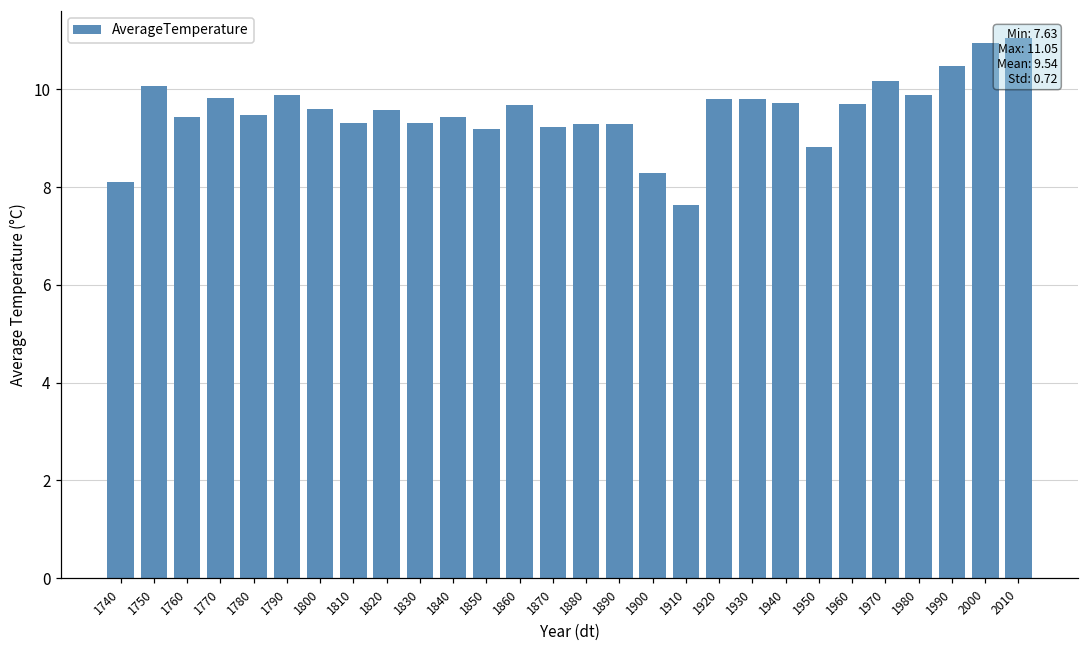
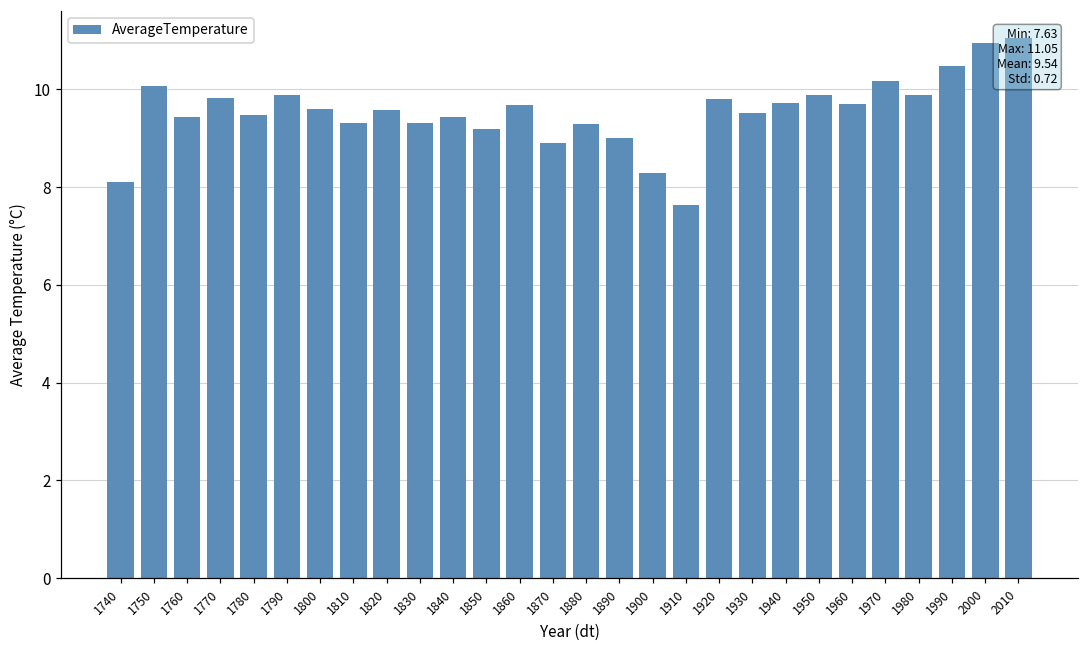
1870: 9.2 -> 8.9
1890: 9.3 -> 9.0
1930: 9.8 -> 9.5
1950: 8.8 -> 9.9
